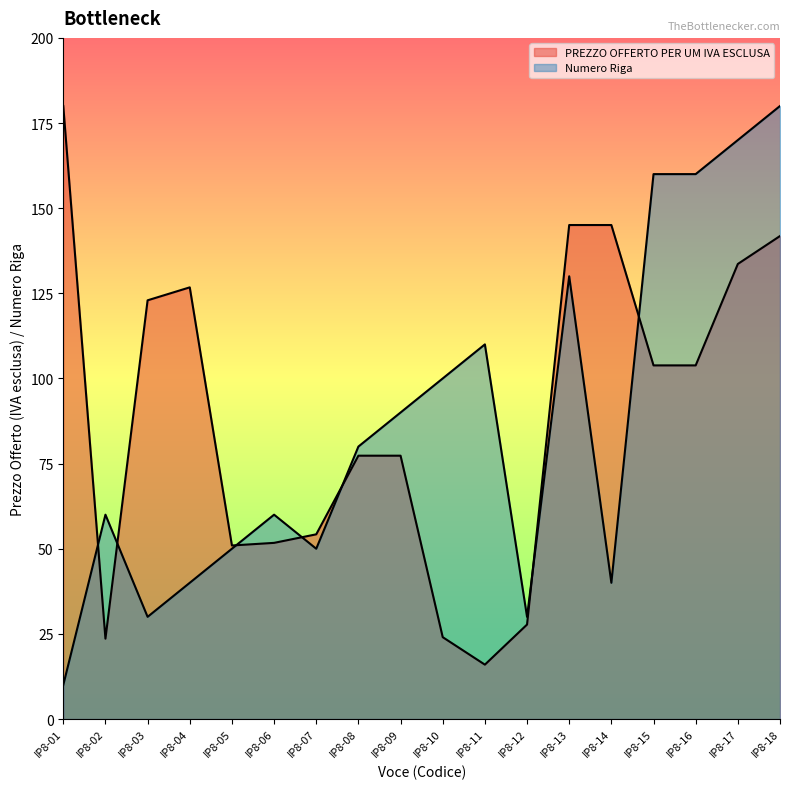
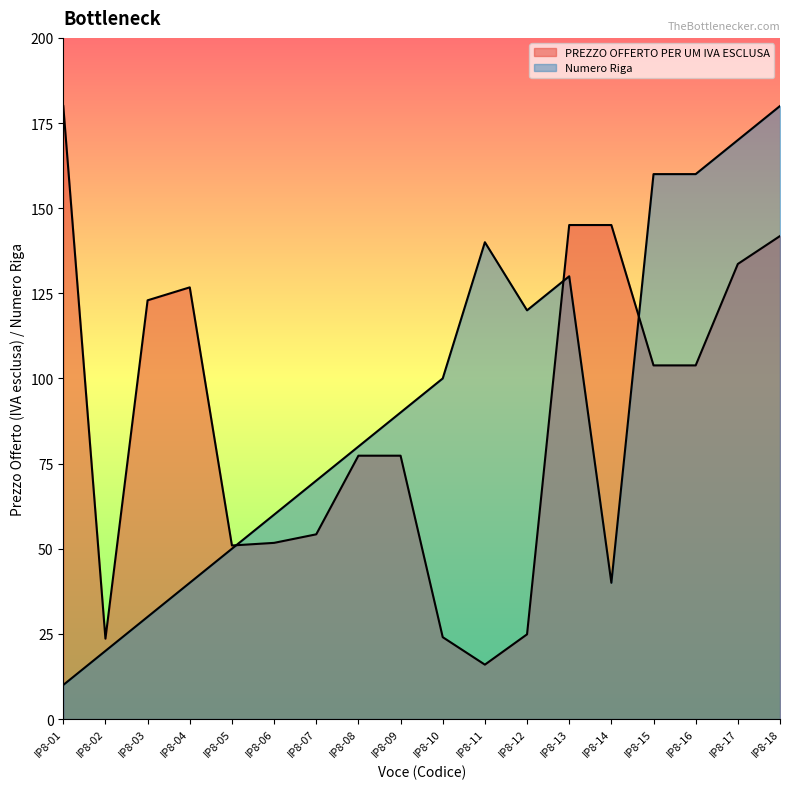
Numero Riga, IP8-02: 60 -> 20
Numero Riga, IP8-07: 50 -> 70
Numero Riga, IP8-11: 110 -> 140
PREZZO OFFERTO PER UM IVA ESCLUSA, IP8-12: 28 -> 25
Numero Riga, IP8-12: 30 -> 120
